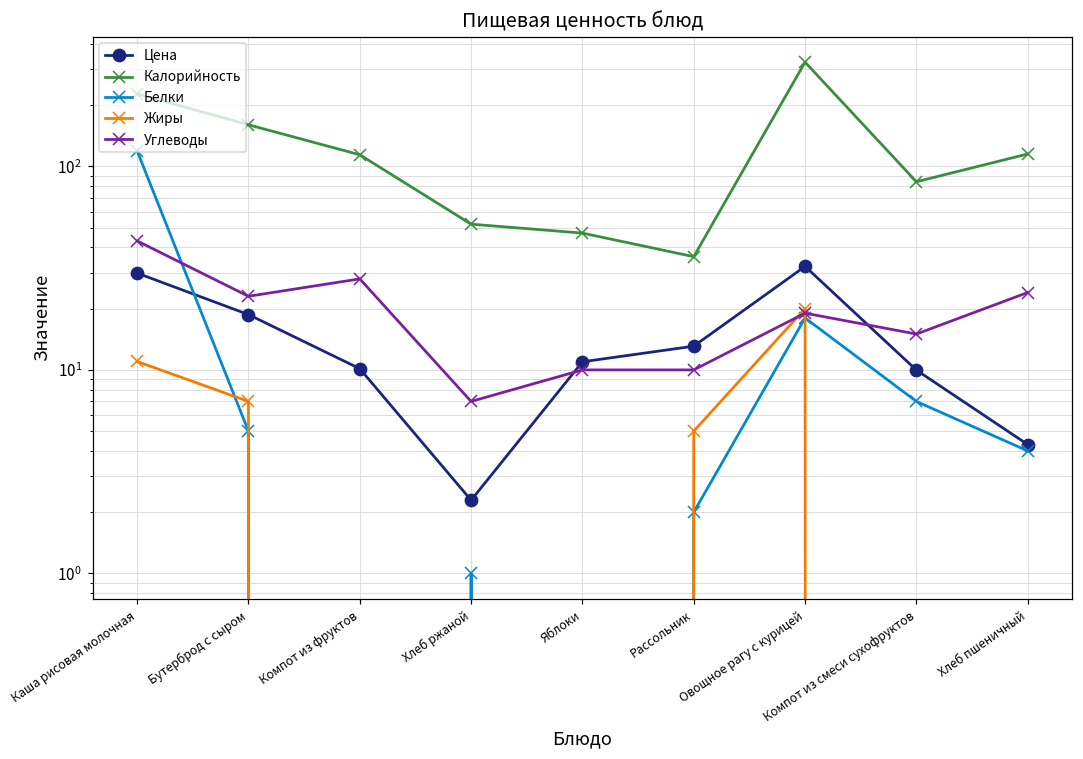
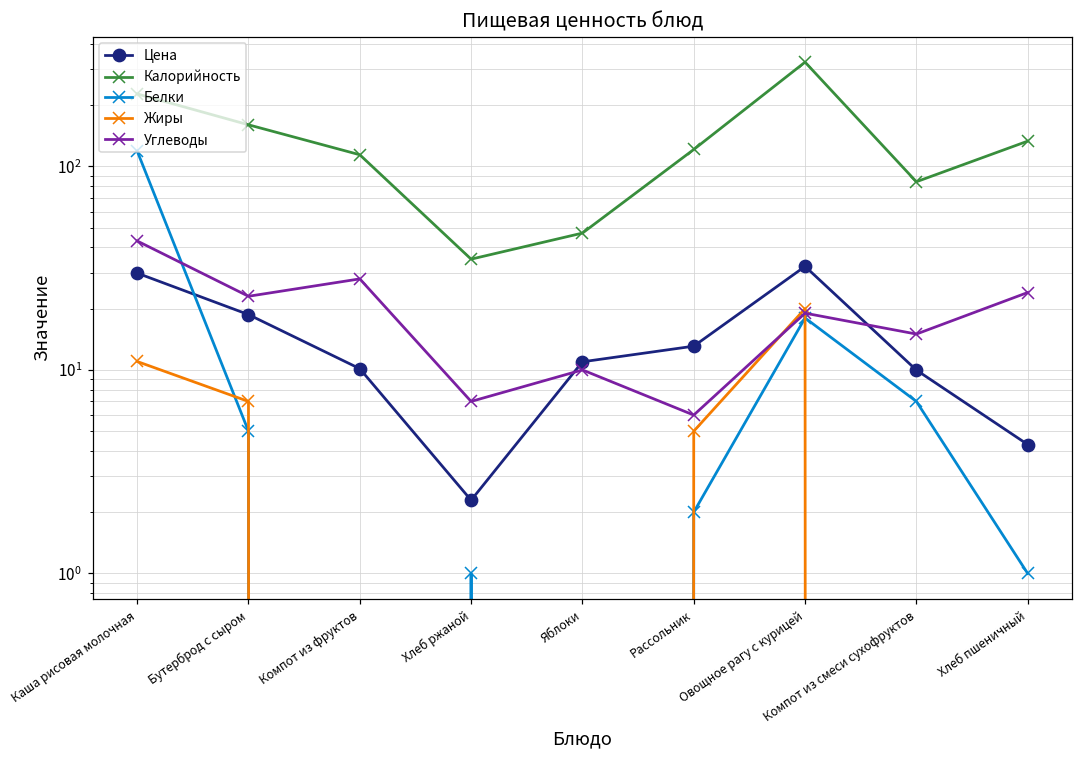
Калорийность, Хлеб ржаной: 52 -> 35
Калорийность, Рассольник: 36 -> 120
Углеводы, Рассольник: 10 -> 6
Калорийность, Хлеб пшеничный: 120 -> 130
Белки, Хлеб пшеничный: 4 -> 1
